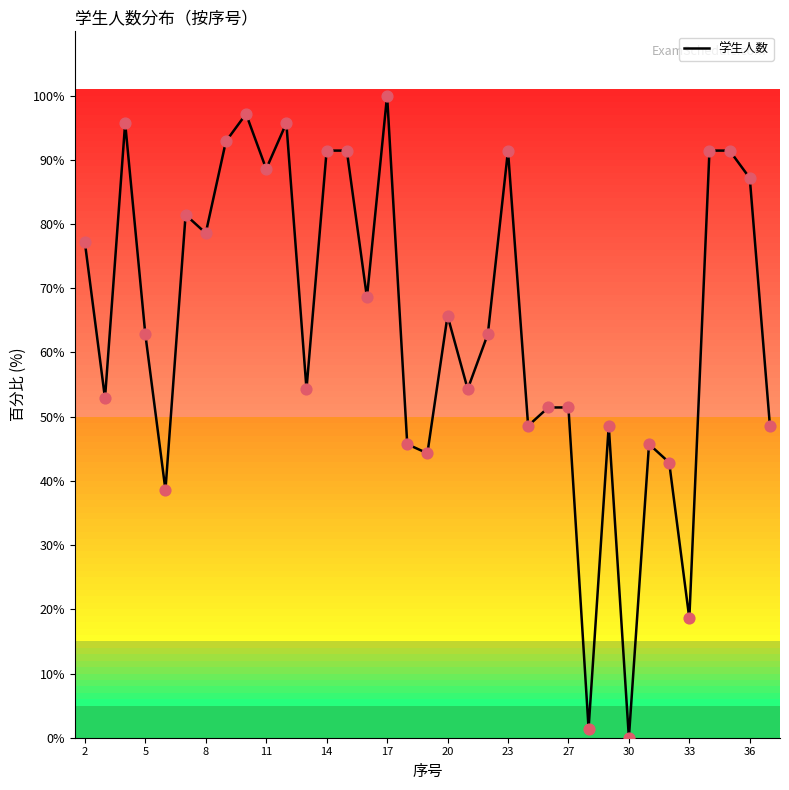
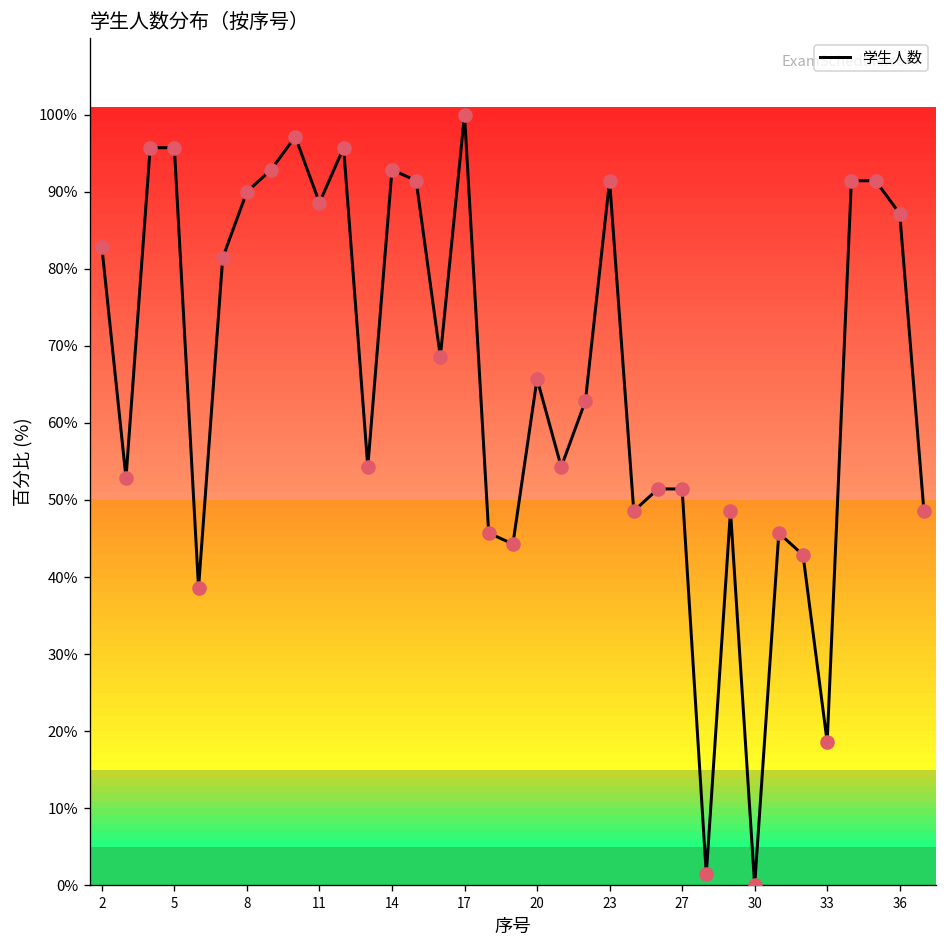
2: 77% -> 83%
5: 63% -> 96%
8: 79% -> 90%
14: 91% -> 93%
